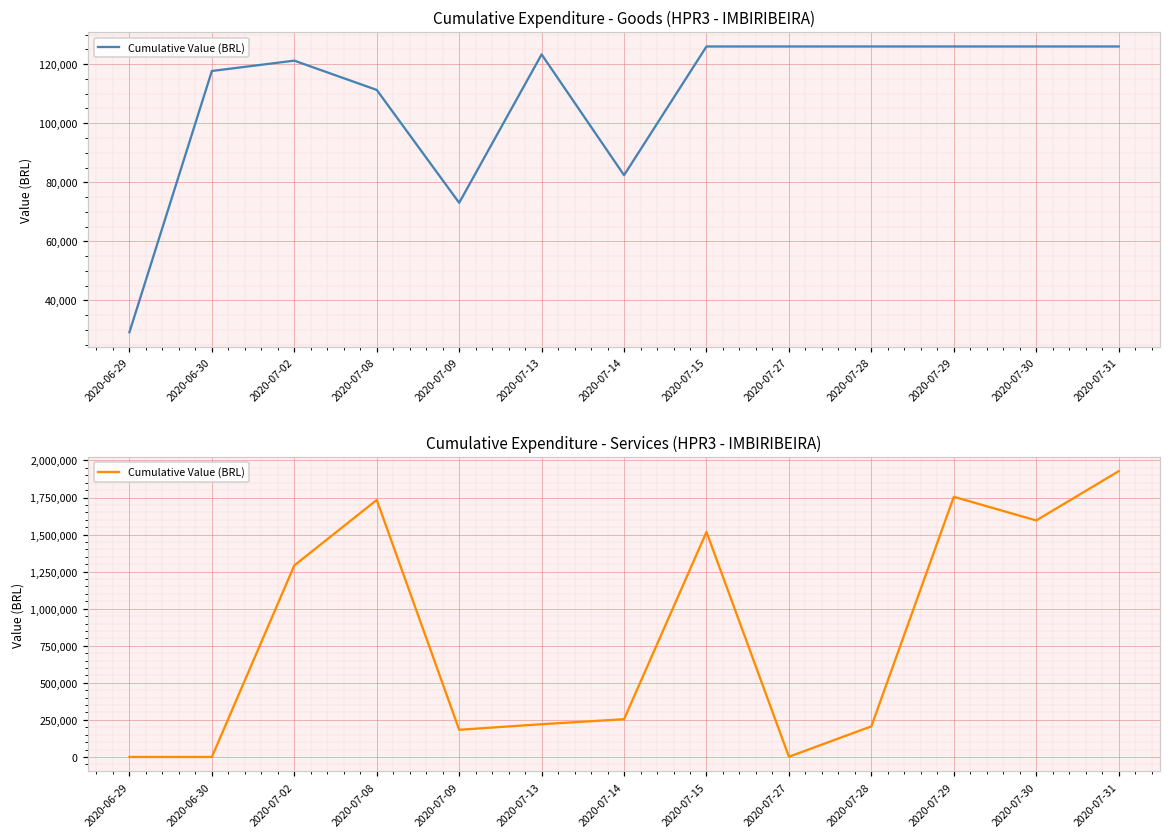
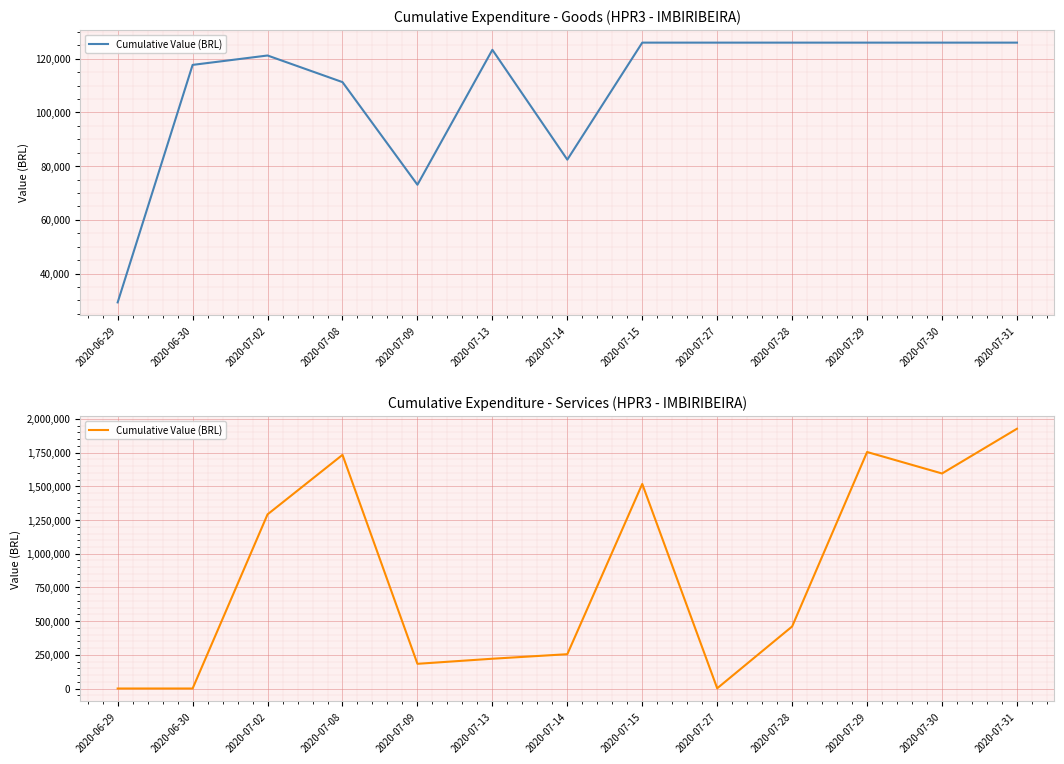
Cumulative Expenditure - Services (HPR3 - IMBIRIBEIRA), 2020-07-28: 210,000 -> 460,000
